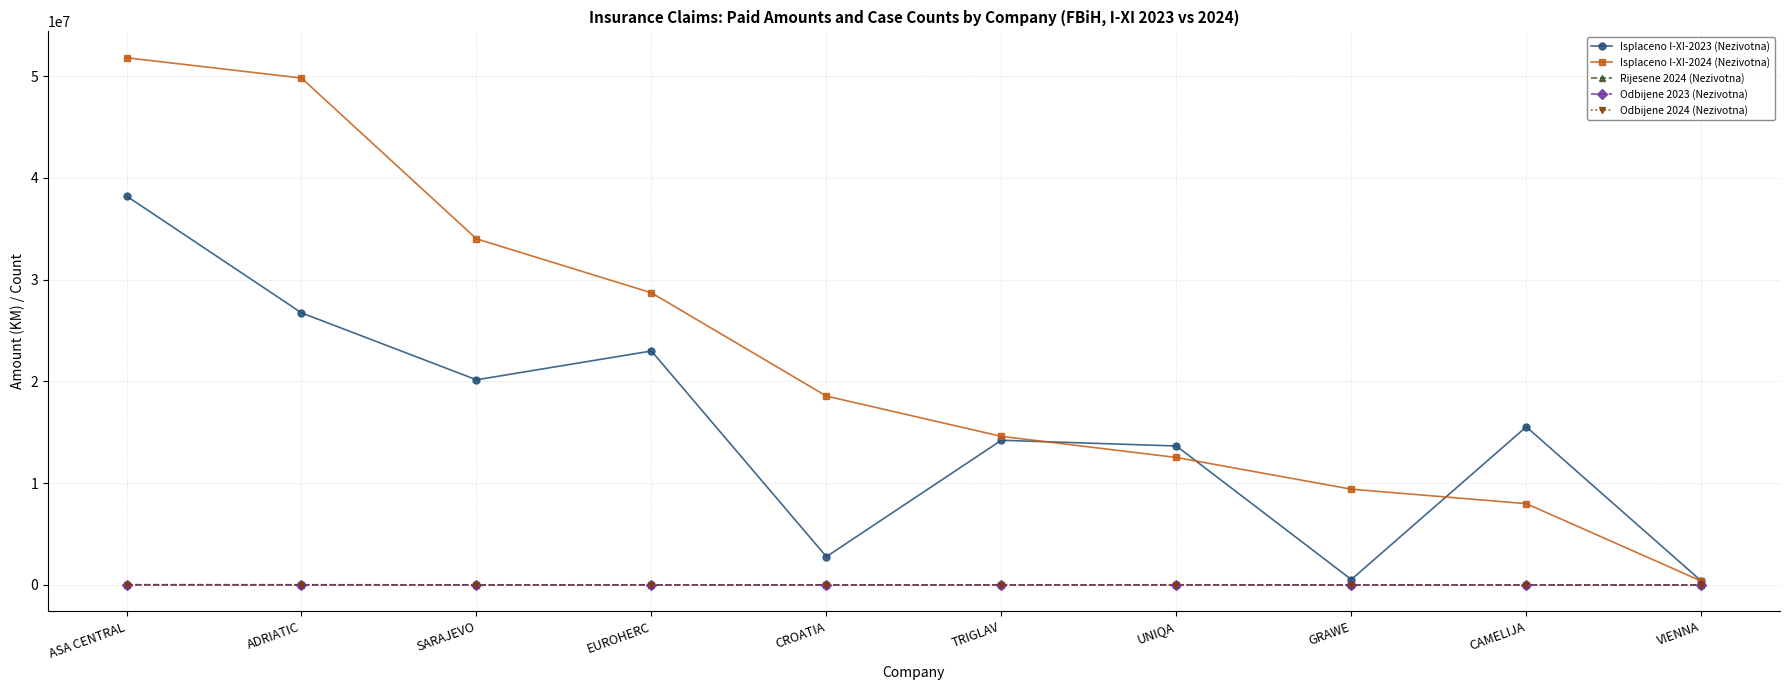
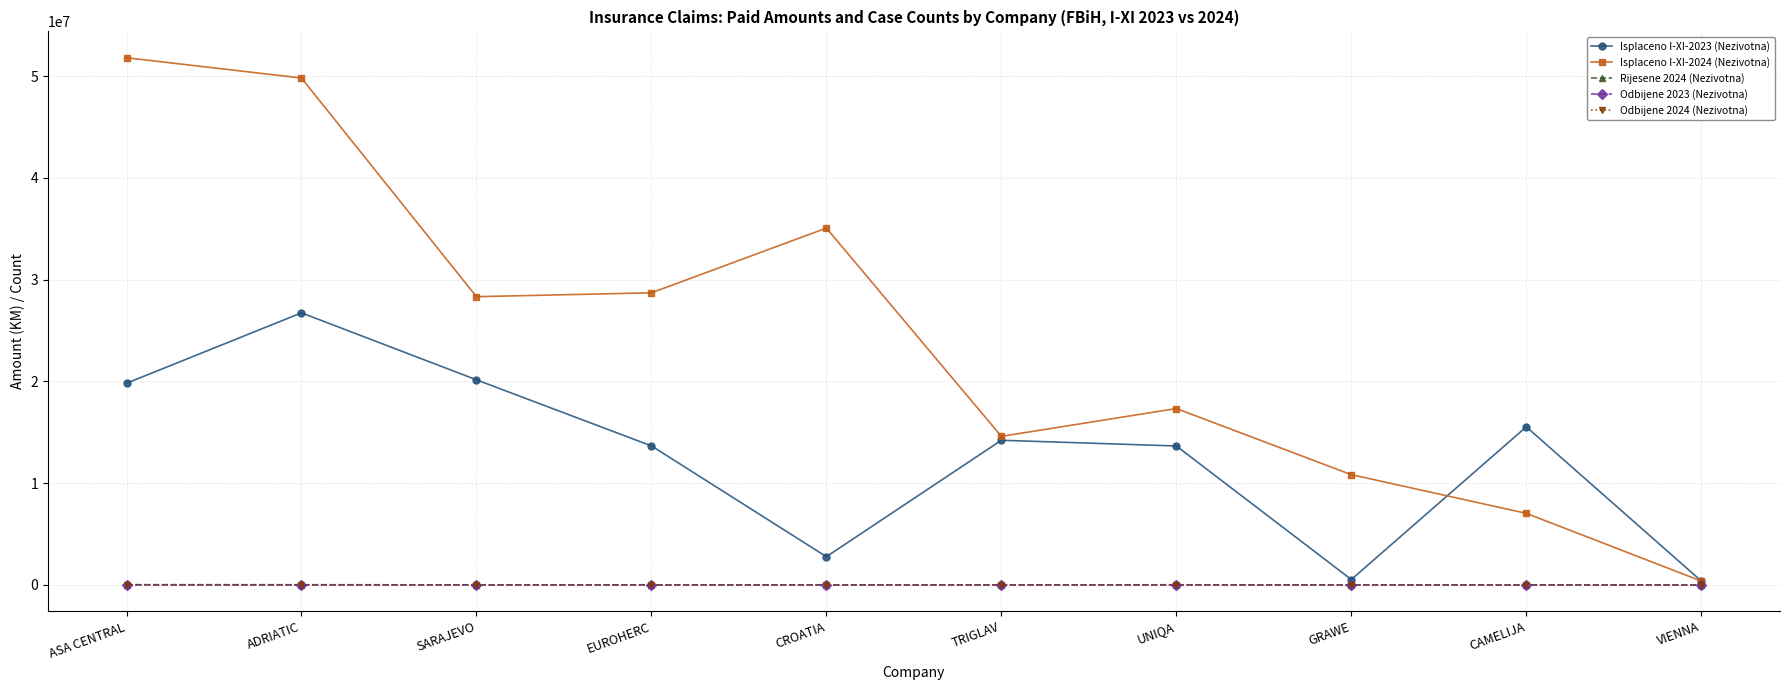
Isplaceno I-XI-2023 (Nezivotna), ASA CENTRAL: 38200000 -> 19800000
Isplaceno I-XI-2024 (Nezivotna), SARAJEVO: 34000000 -> 28300000
Isplaceno I-XI-2023 (Nezivotna), EUROHERC: 23000000 -> 13700000
Isplaceno I-XI-2024 (Nezivotna), CROATIA: 18600000 -> 35100000
Isplaceno I-XI-2024 (Nezivotna), UNIQA: 12500000 -> 17300000
Isplaceno I-XI-2024 (Nezivotna), GRAWE: 9400000 -> 10800000
Isplaceno I-XI-2024 (Nezivotna), CAMELIJA: 8000000 -> 7000000
